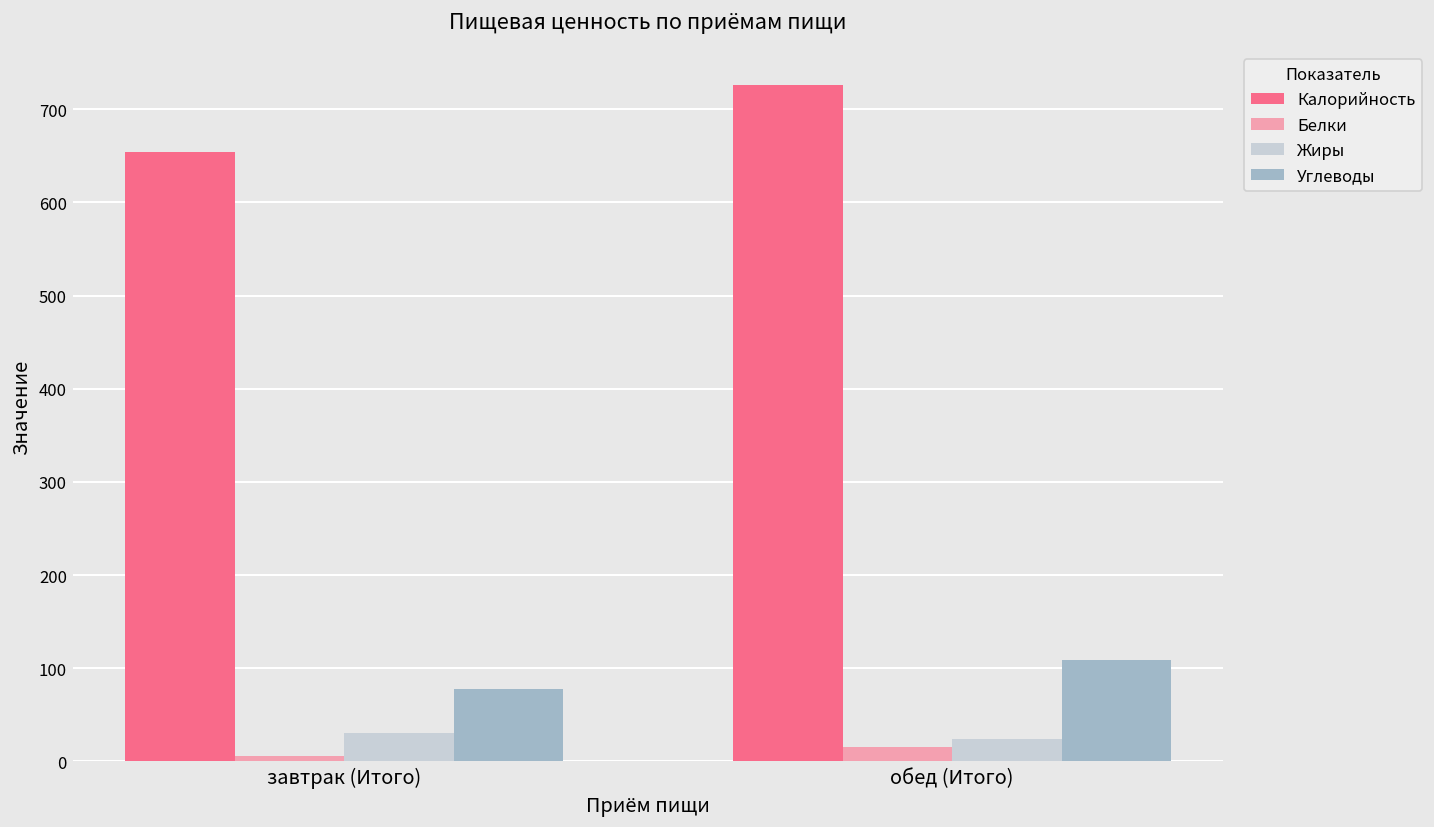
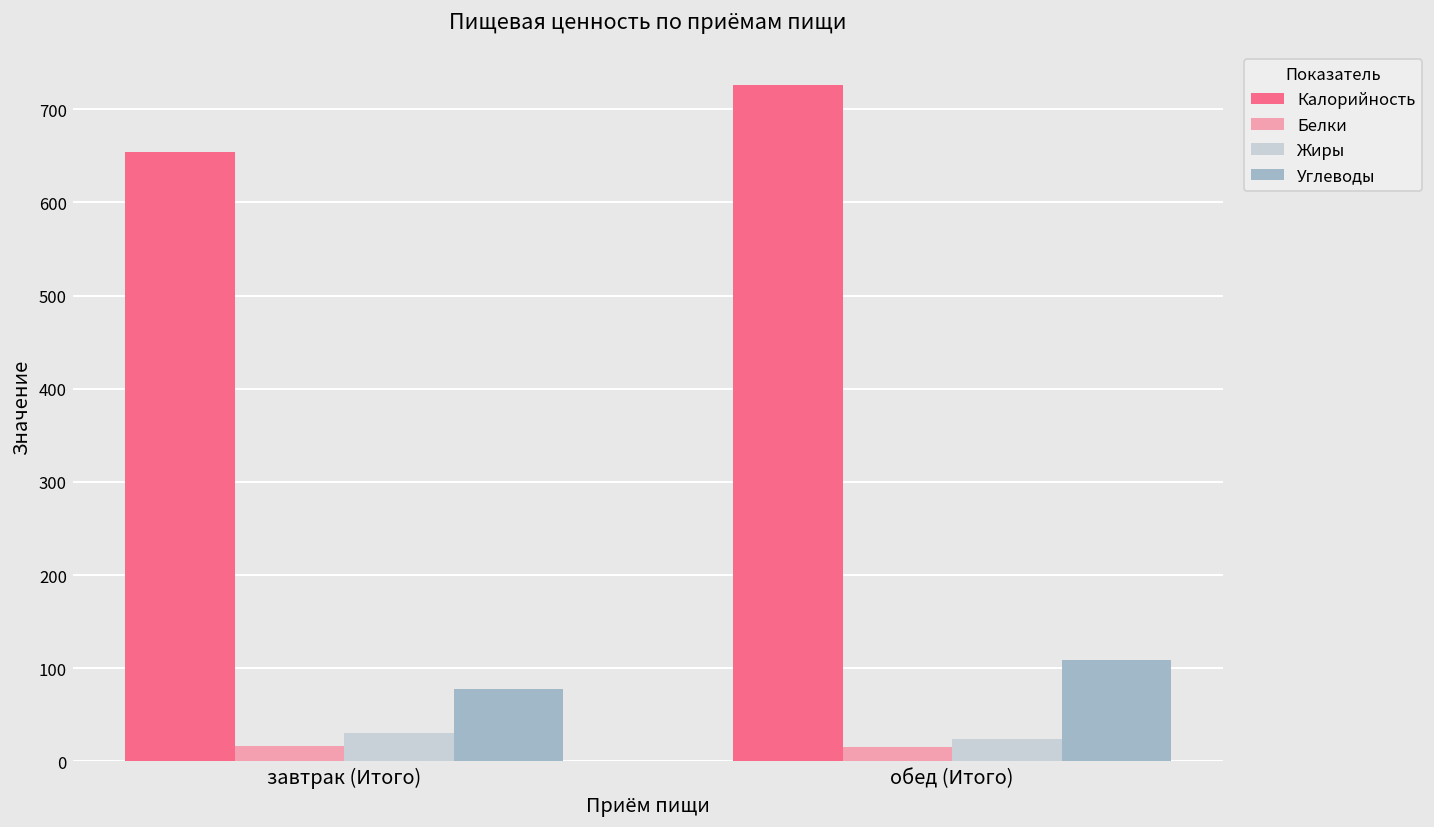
Белки, завтрак (Итого): 10 -> 20
